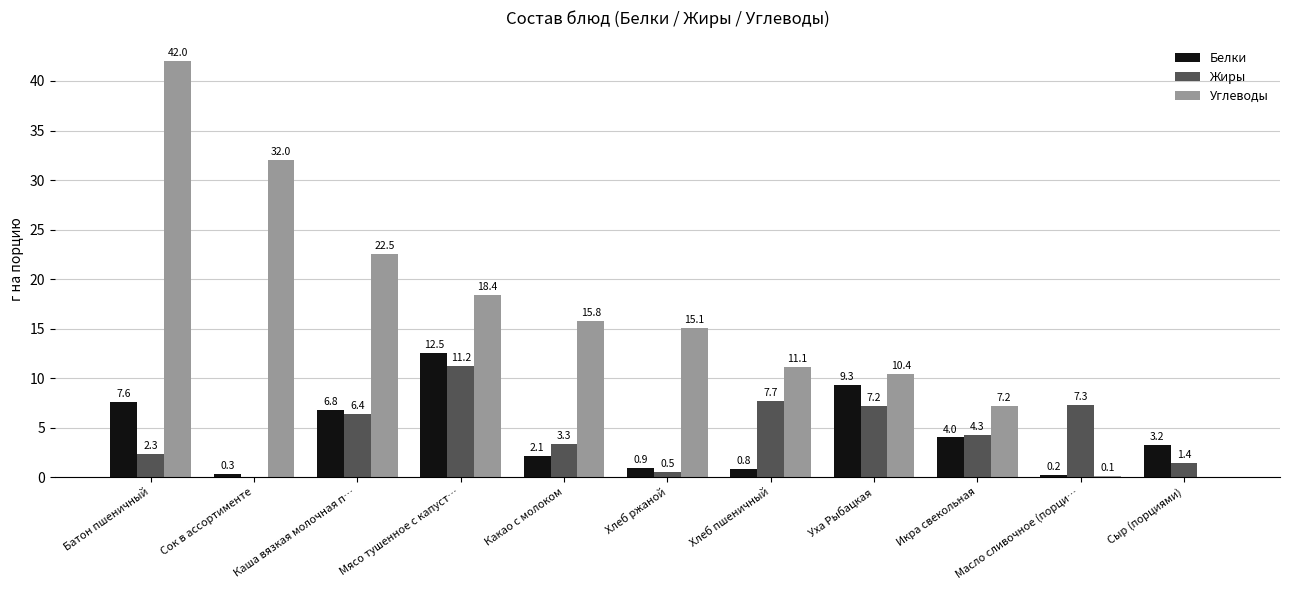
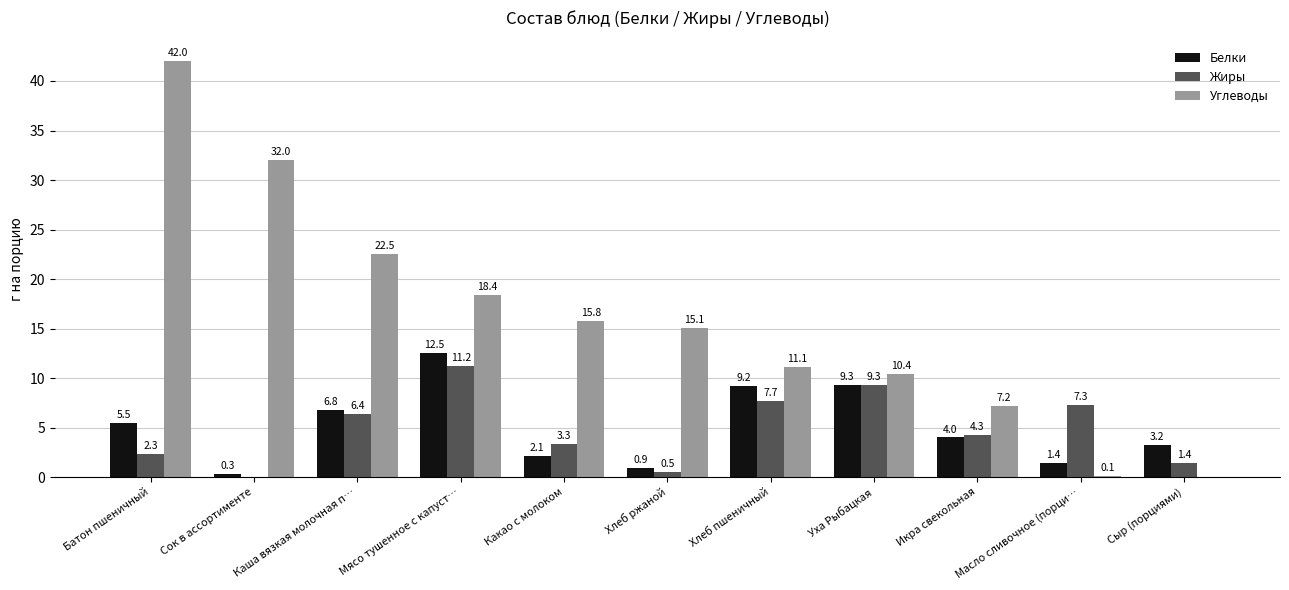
Белки, Батон пшеничный: 7.6 -> 5.5
Белки, Хлеб пшеничный: 0.8 -> 9.2
Жиры, Уха Рыбацкая: 7.2 -> 9.3
Белки, Масло сливочное (порци…: 0.2 -> 1.4
